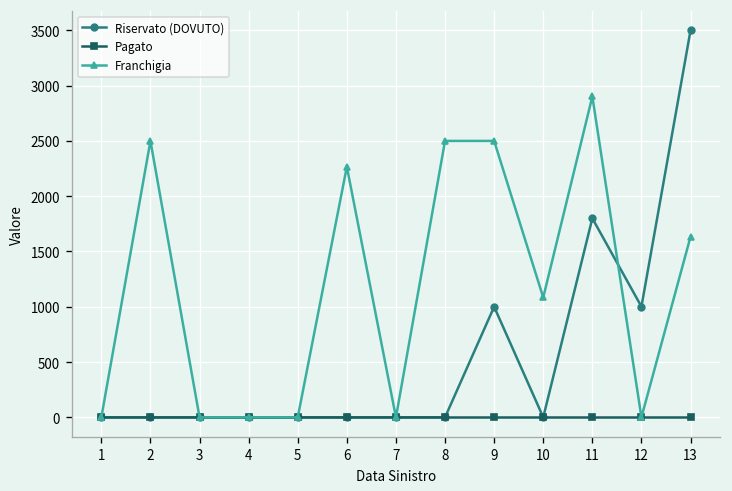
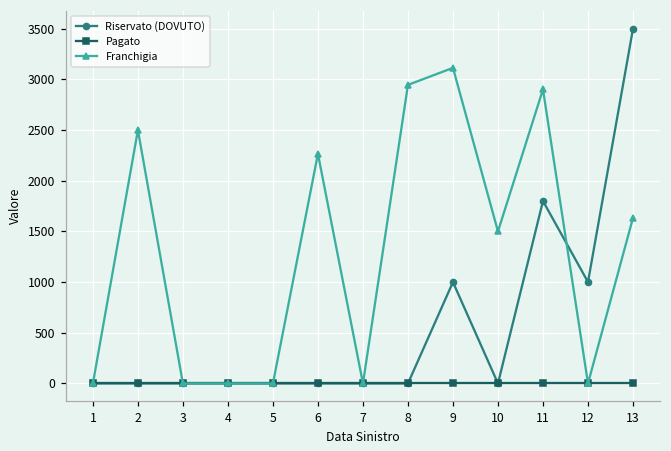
Franchigia, 8: 2500 -> 2900
Franchigia, 9: 2500 -> 3100
Franchigia, 10: 1100 -> 1500
